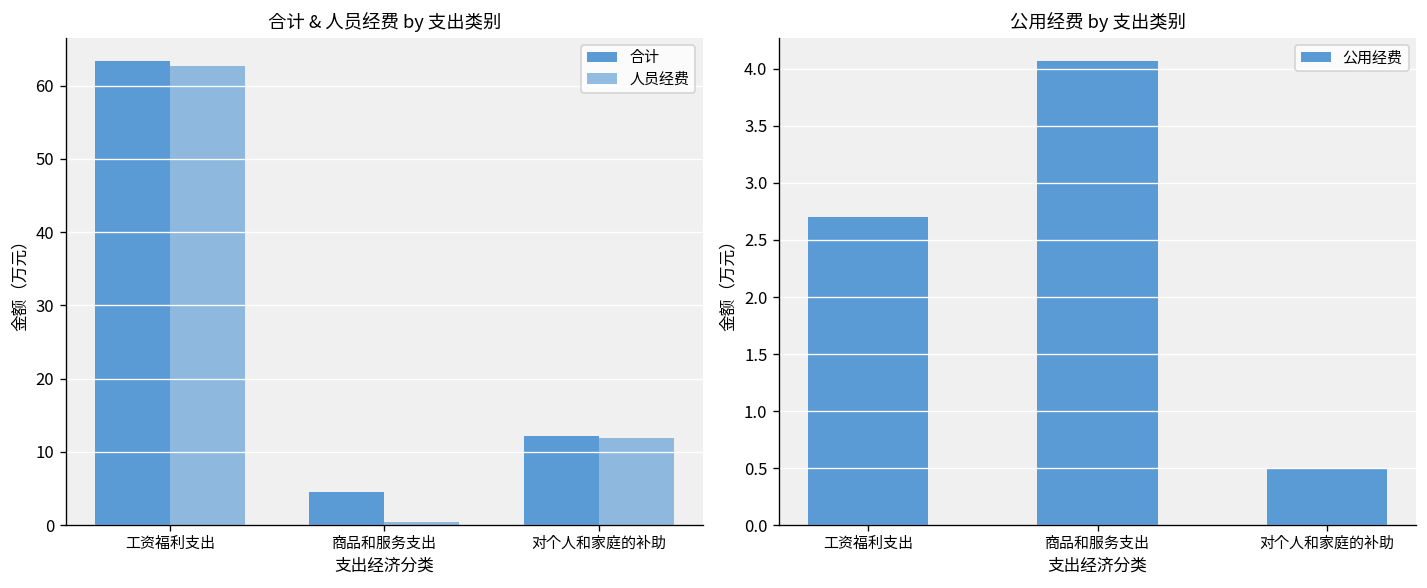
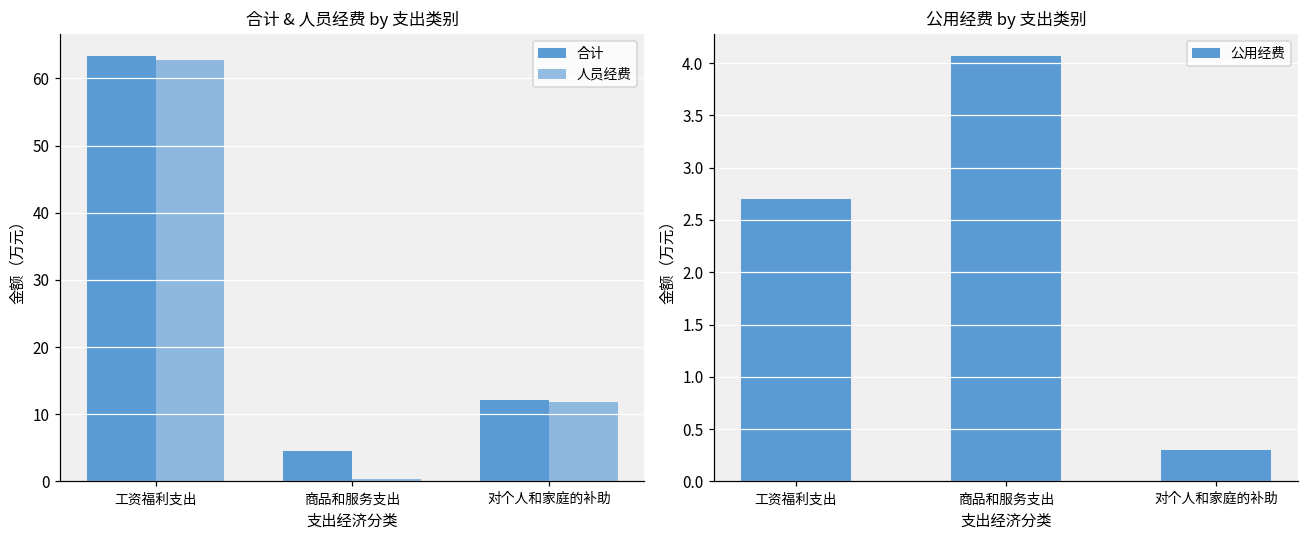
公用经费 by 支出类别, 对个人和家庭的补助: 0.5 -> 0.3
